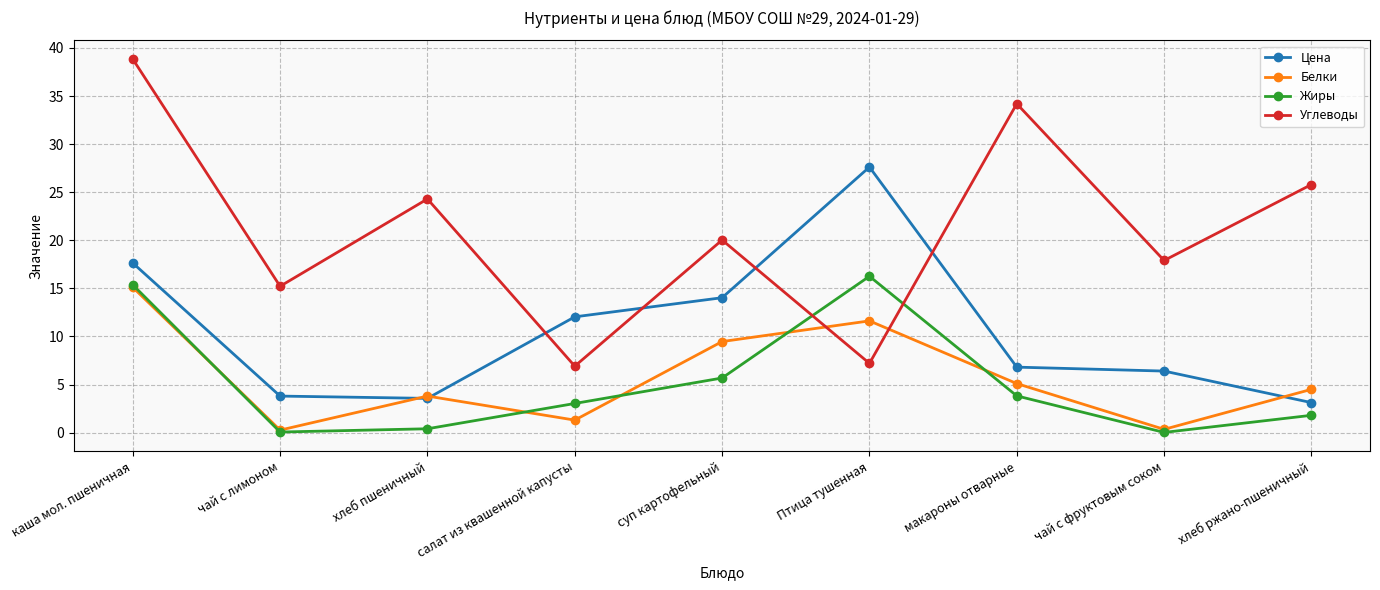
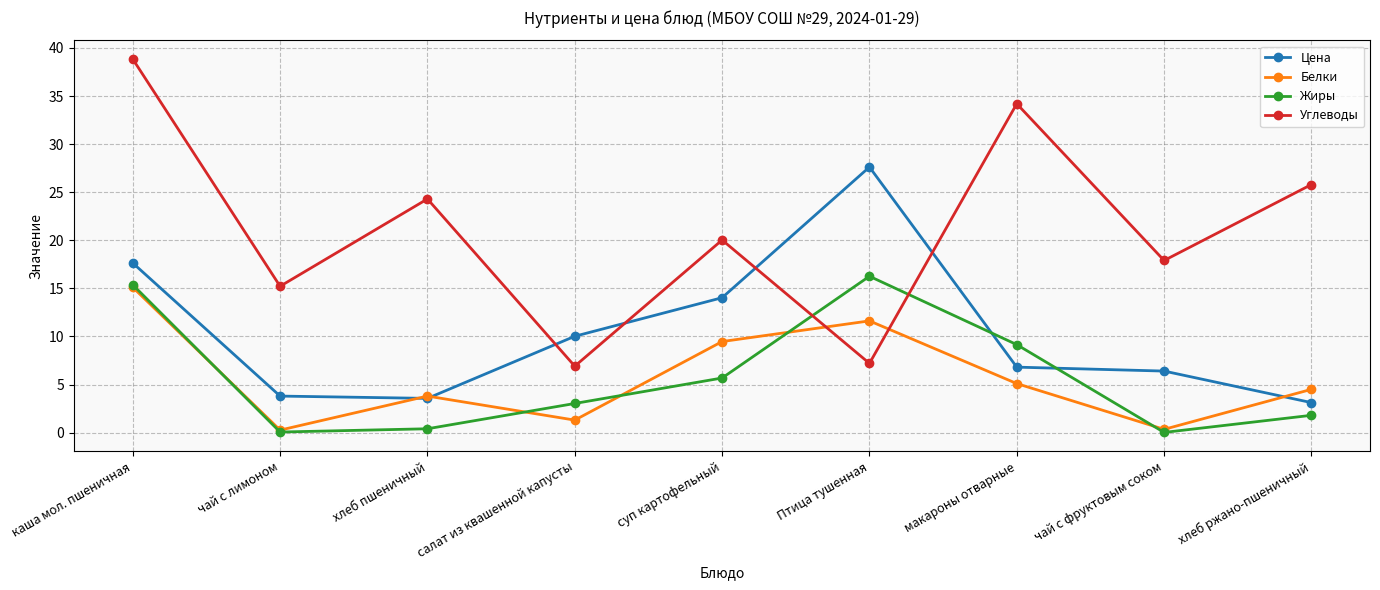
Цена, салат из квашенной капусты: 12 -> 10
Жиры, макароны отварные: 4 -> 9
